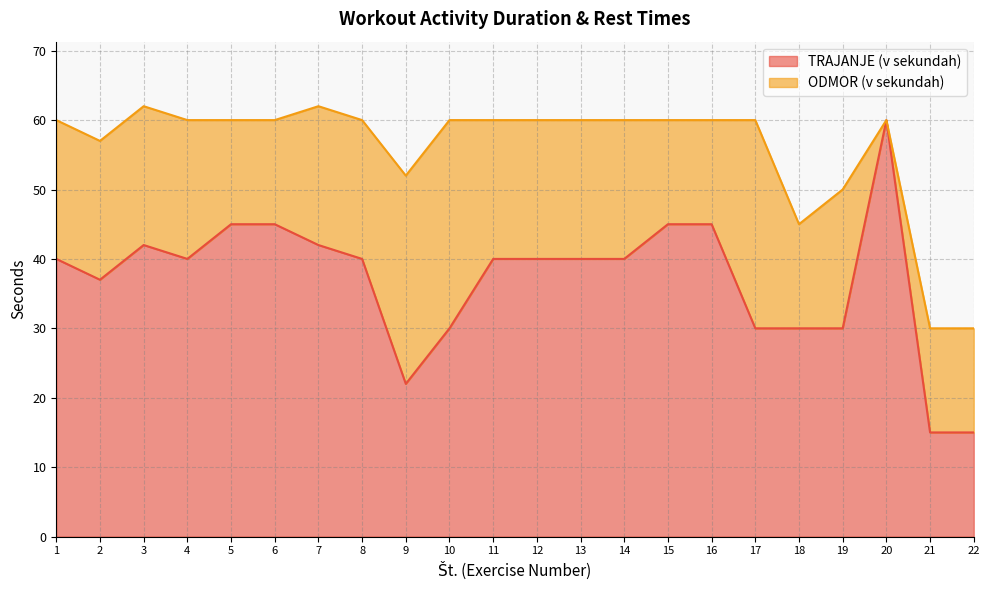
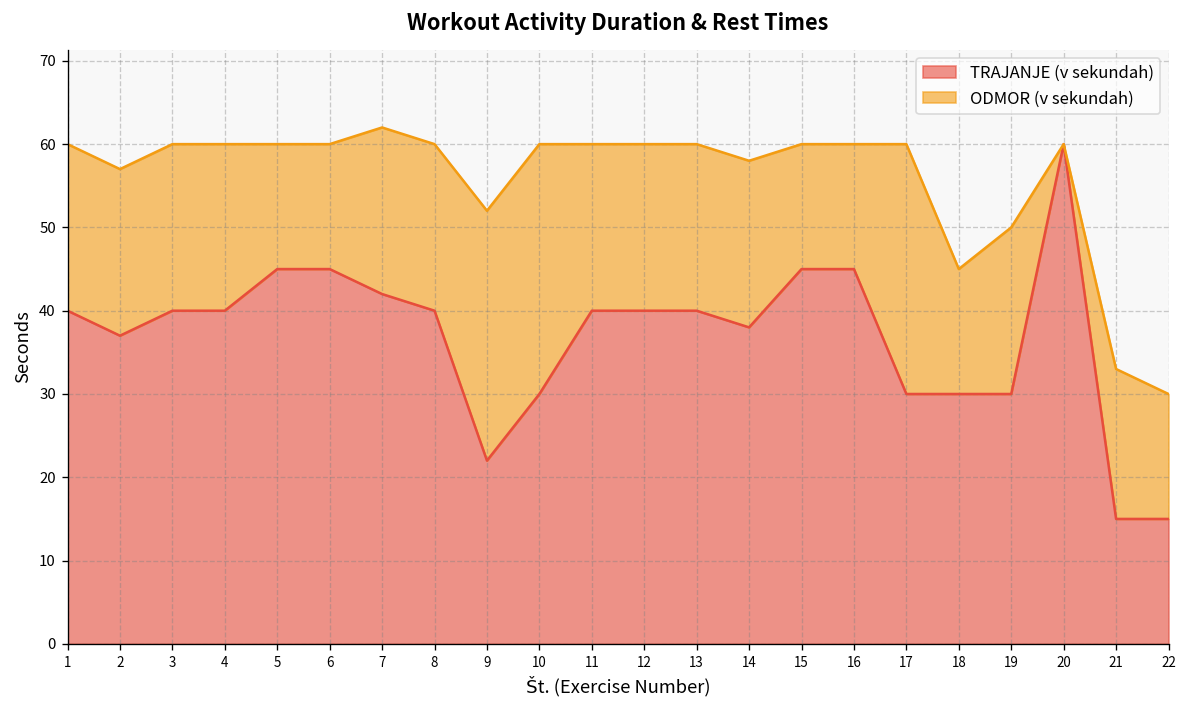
TRAJANJE (v sekundah), 3: 42 -> 40
TRAJANJE (v sekundah), 14: 40 -> 38
ODMOR (v sekundah), 21: 15 -> 18
